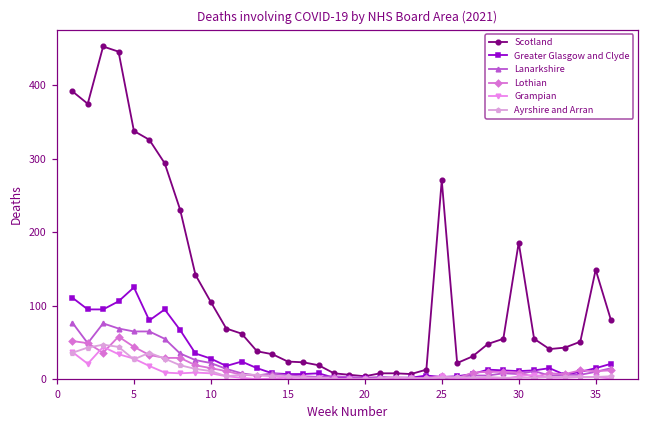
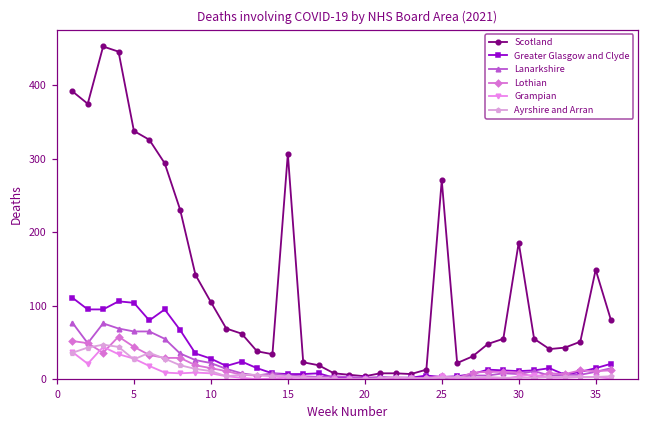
Greater Glasgow and Clyde, 5: 130 -> 100
Scotland, 15: 20 -> 310
